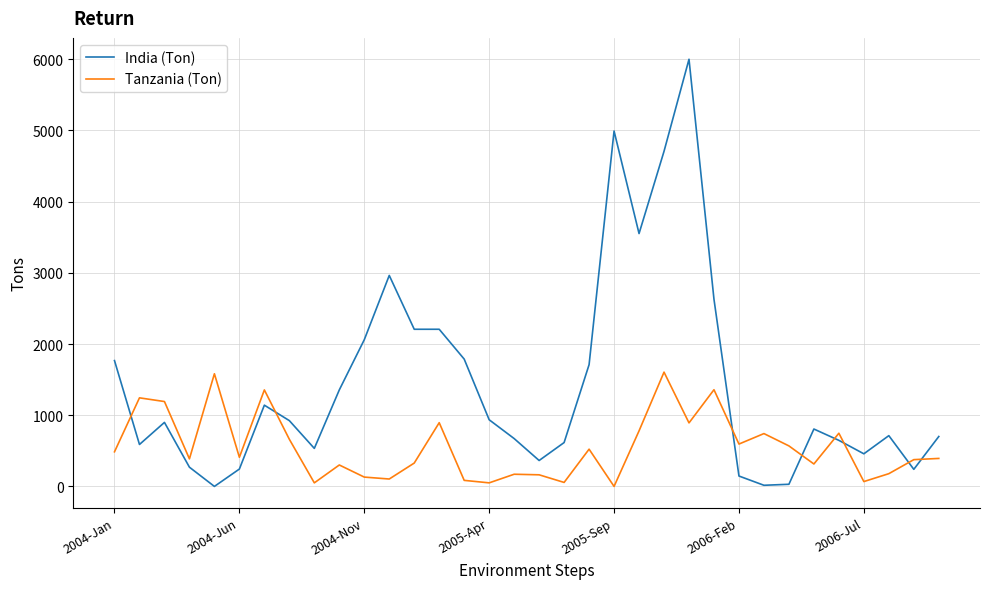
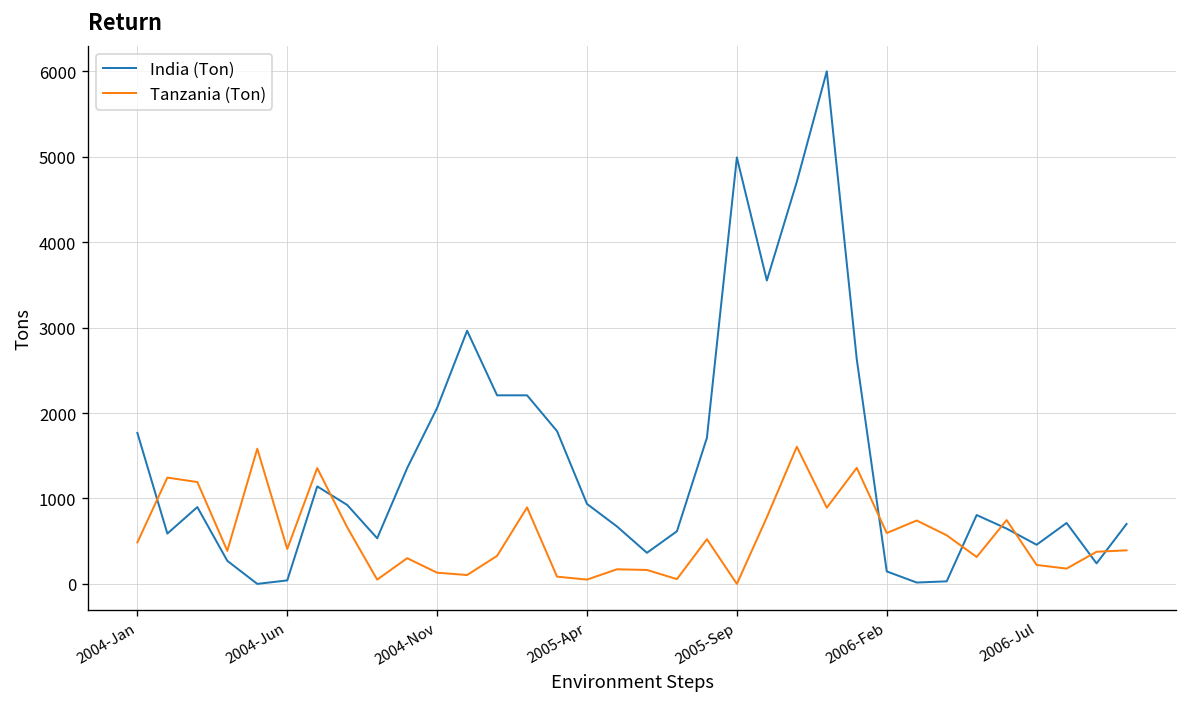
India (Ton), 2004-Jun: 200 -> 0
Tanzania (Ton), 2006-Jul: 100 -> 200
